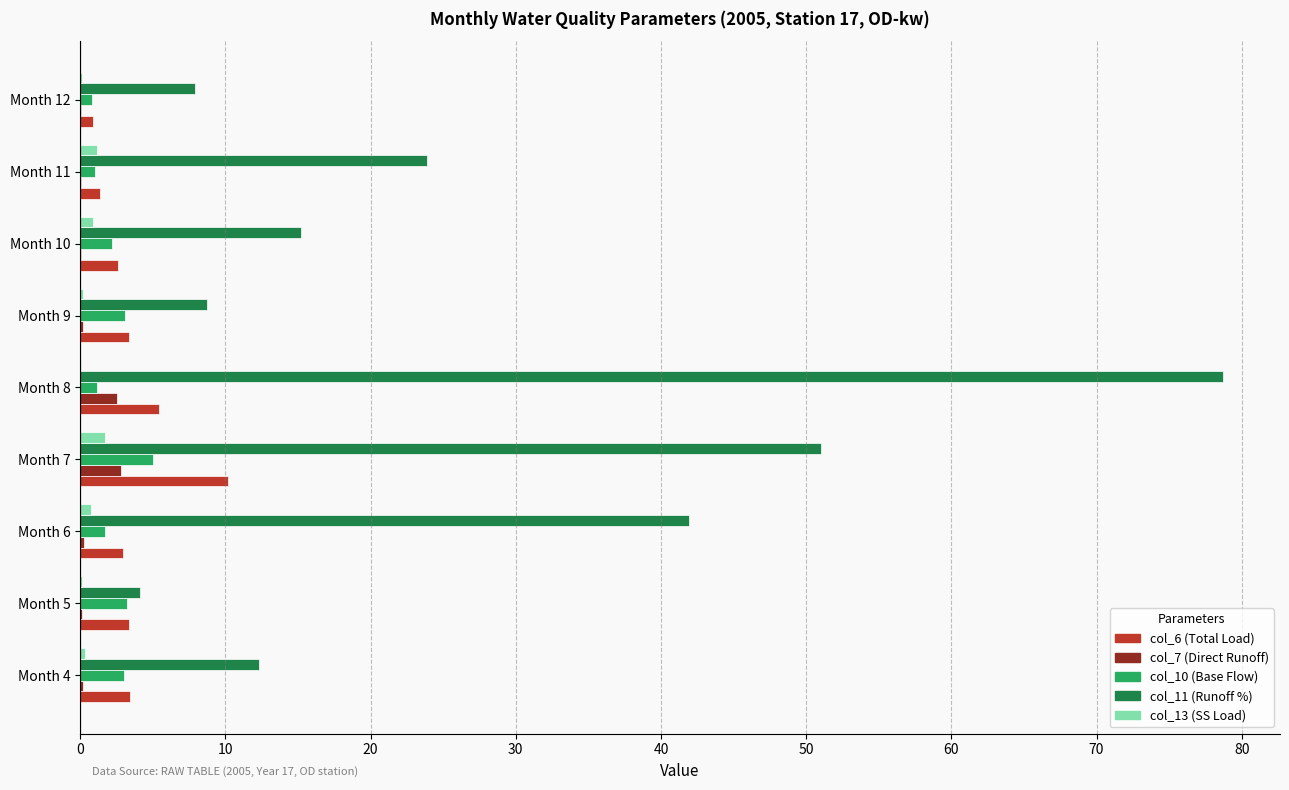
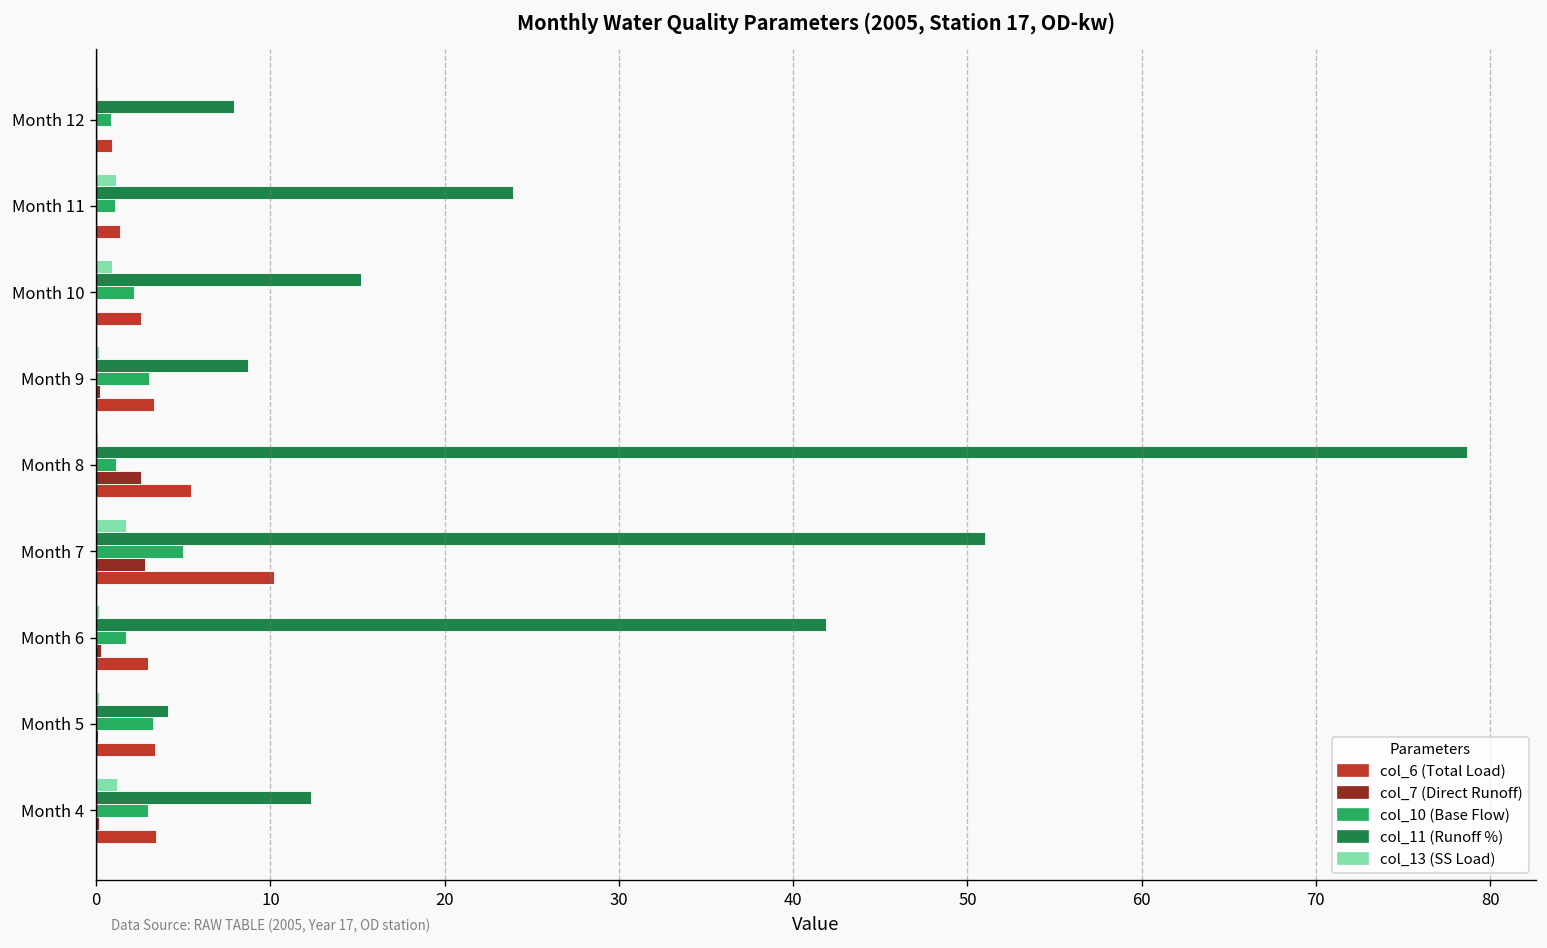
col_13 (SS Load), Month 6: 0.8 -> 0.1
col_13 (SS Load), Month 4: 0.3 -> 1.2
